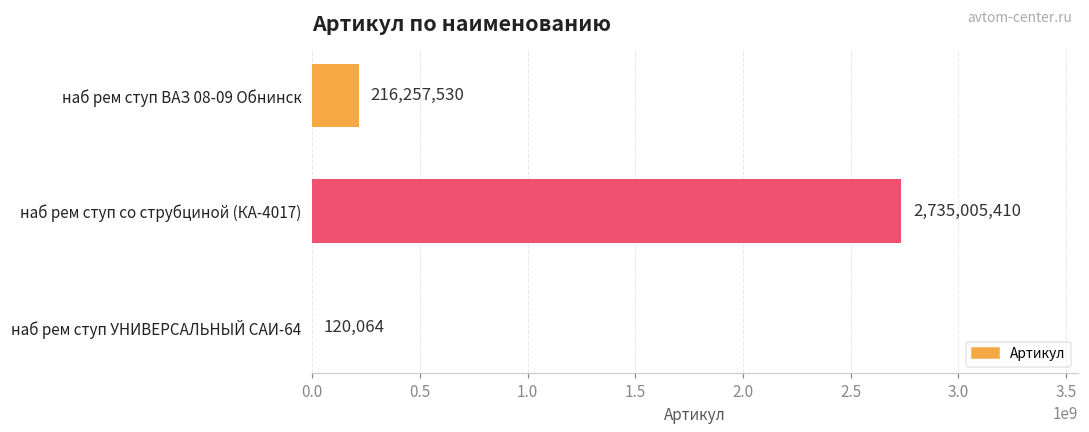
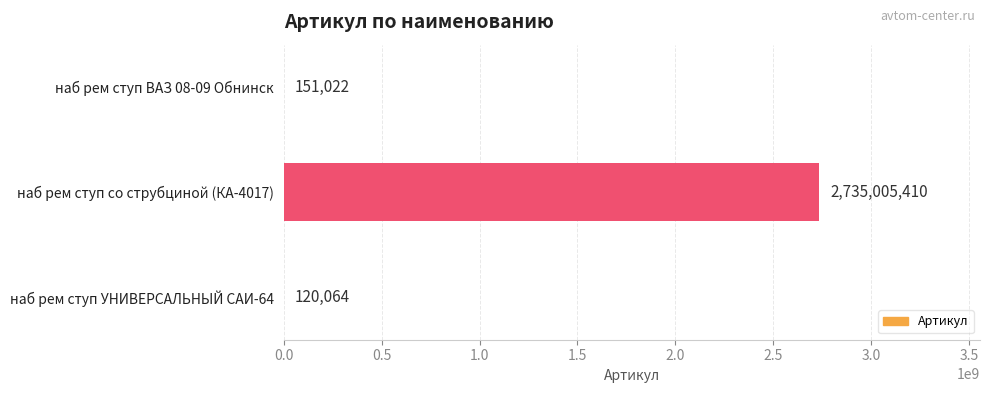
наб рем ступ ВАЗ 08-09 Обнинск: 216,257,530 -> 151,022
